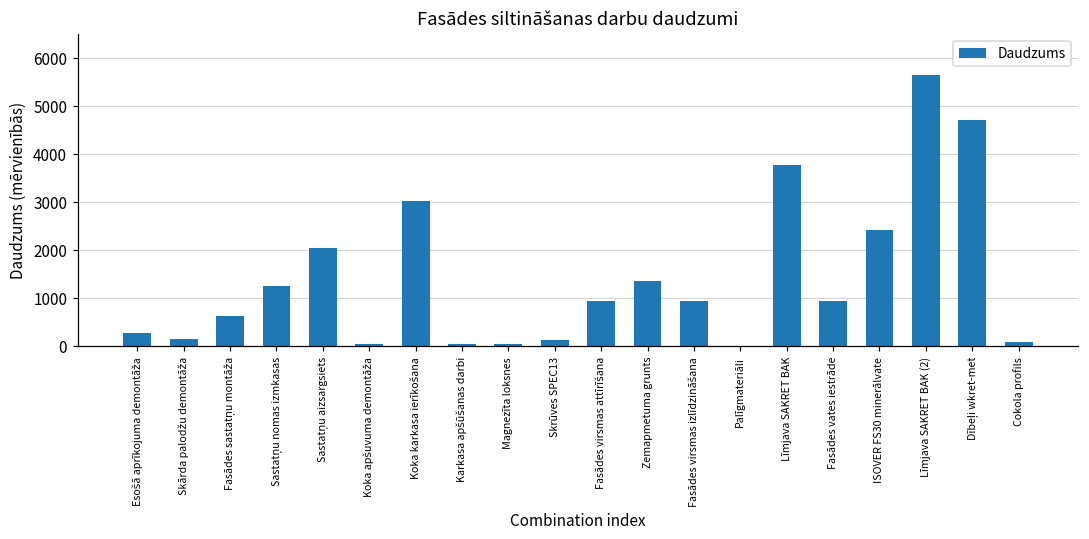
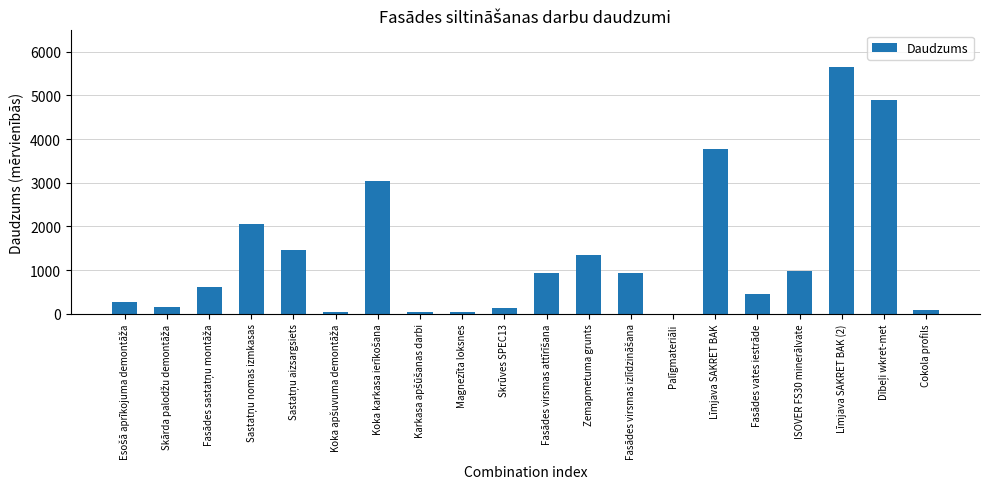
Sastatņu nomas izmkasas: 1300 -> 2000
Sastatņu aizsargsiets: 2000 -> 1500
Fasādes vates iestrāde: 900 -> 400
ISOVER FS30 minerālvate: 2400 -> 1000
Dībeļi wkret-met: 4700 -> 4900
